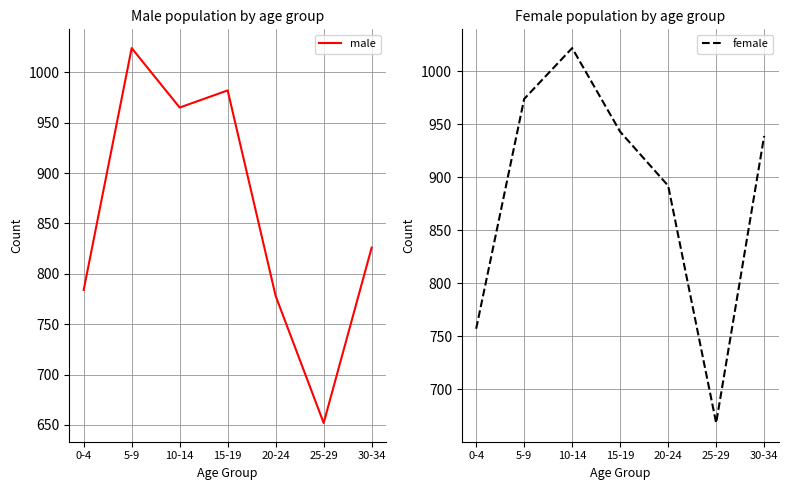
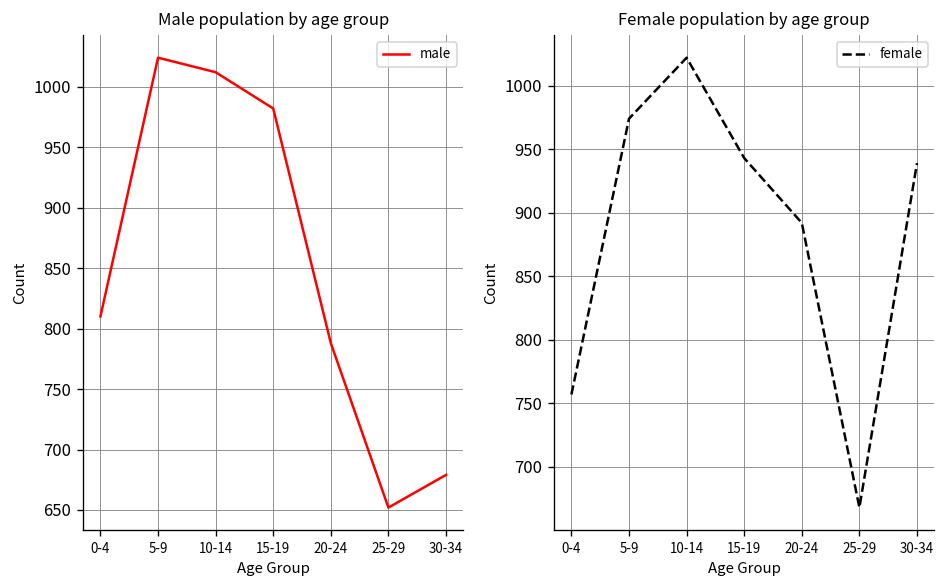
Male population by age group, 0-4: 784 -> 810
Male population by age group, 10-14: 965 -> 1012
Male population by age group, 20-24: 778 -> 788
Male population by age group, 30-34: 826 -> 679
